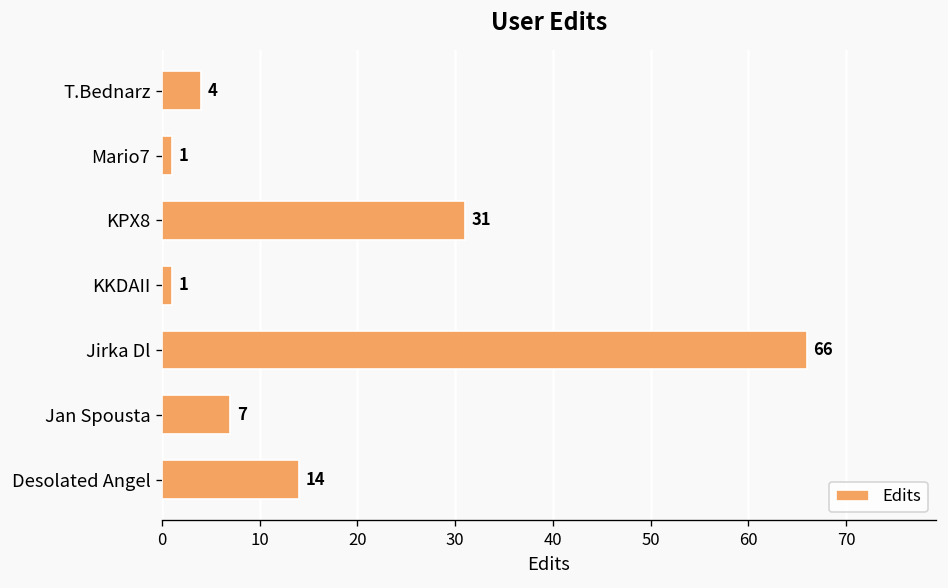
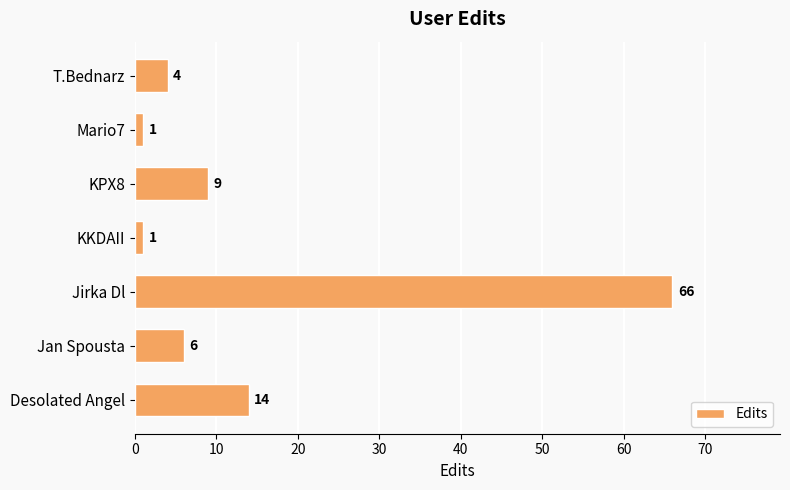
KPX8: 31 -> 9
Jan Spousta: 7 -> 6
